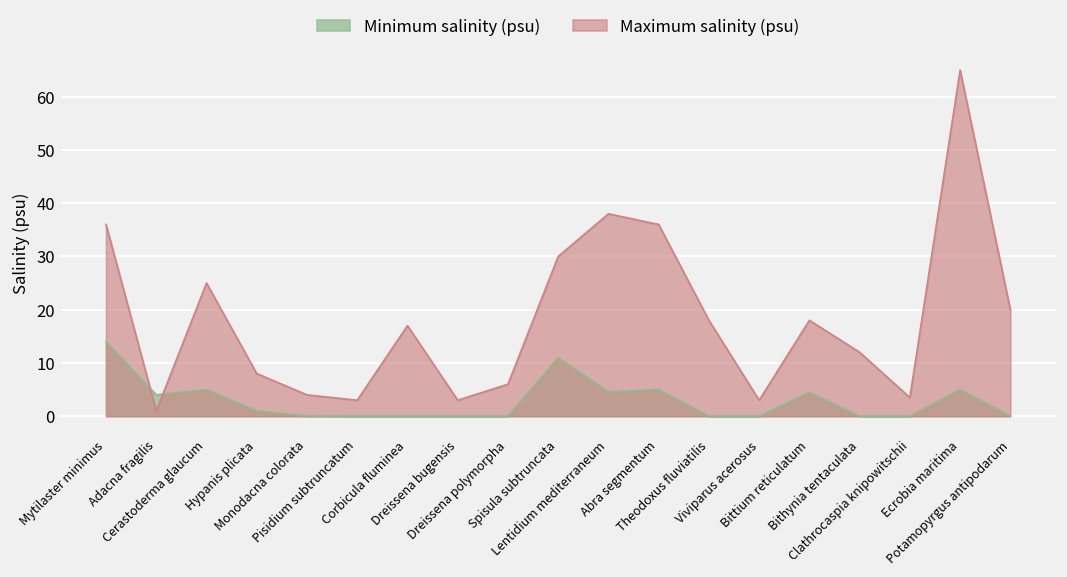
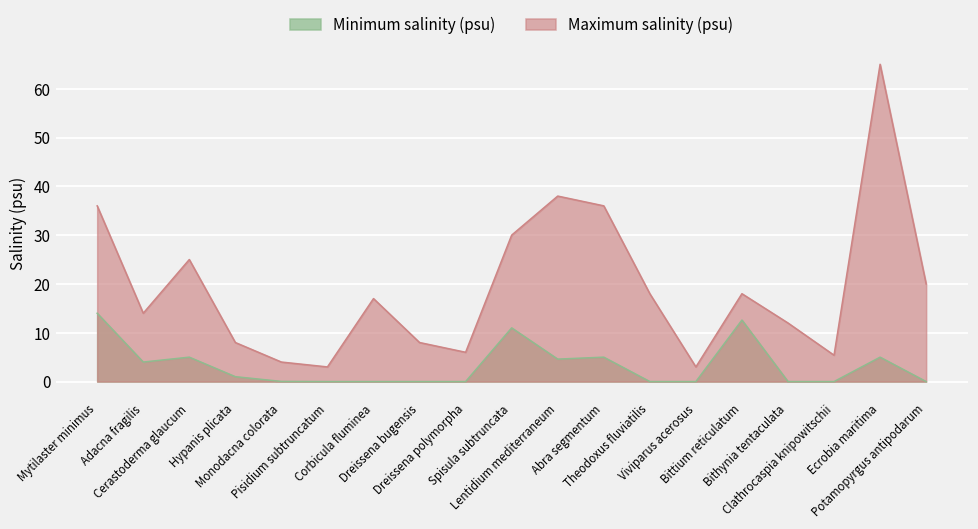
Maximum salinity (psu), Adacna fragilis: 1 -> 14
Maximum salinity (psu), Dreissena bugensis: 3 -> 8
Minimum salinity (psu), Bittium reticulatum: 5 -> 13
Maximum salinity (psu), Clathrocaspia knipowitschii: 4 -> 5
